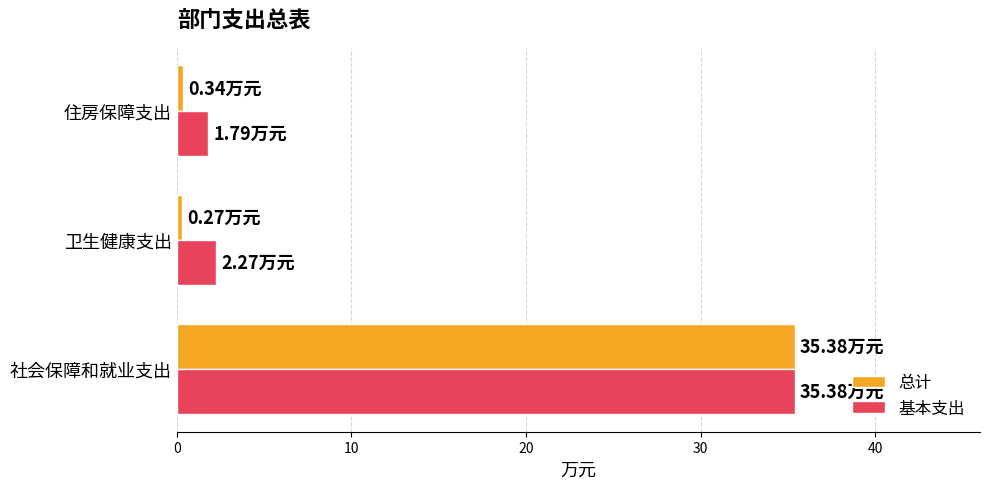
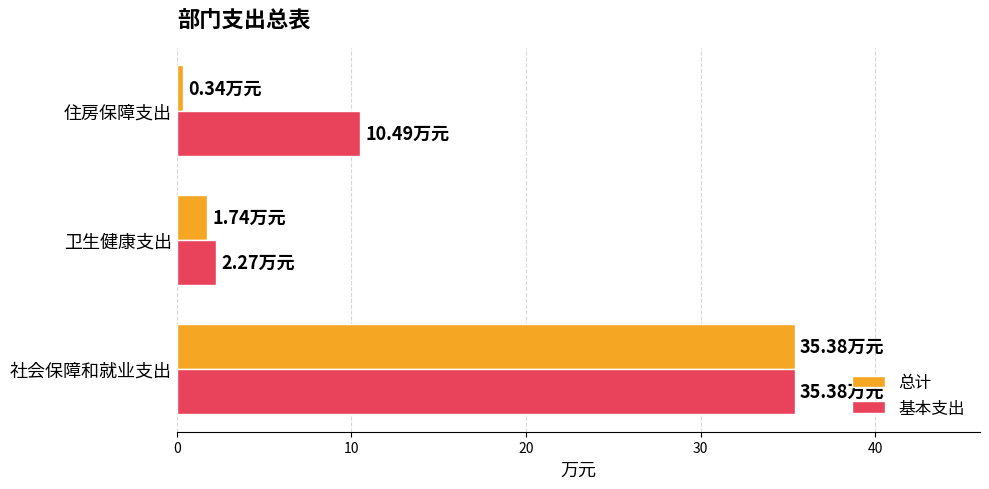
基本支出, 住房保障支出: 1.79 -> 10.49
总计, 卫生健康支出: 0.27 -> 1.74
